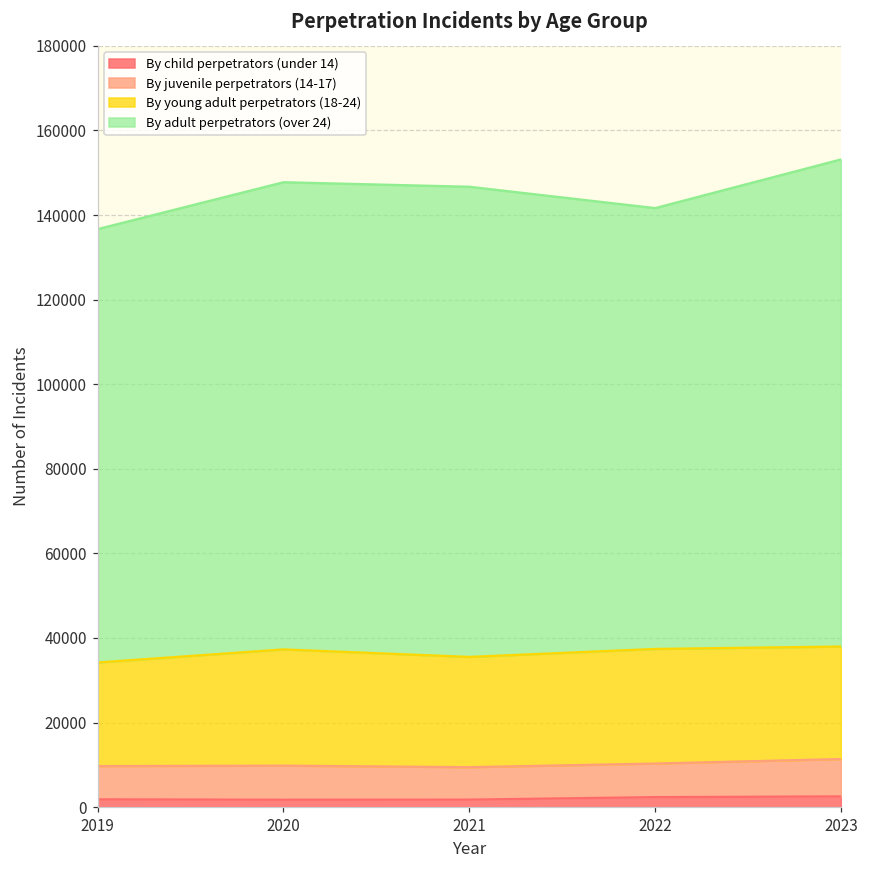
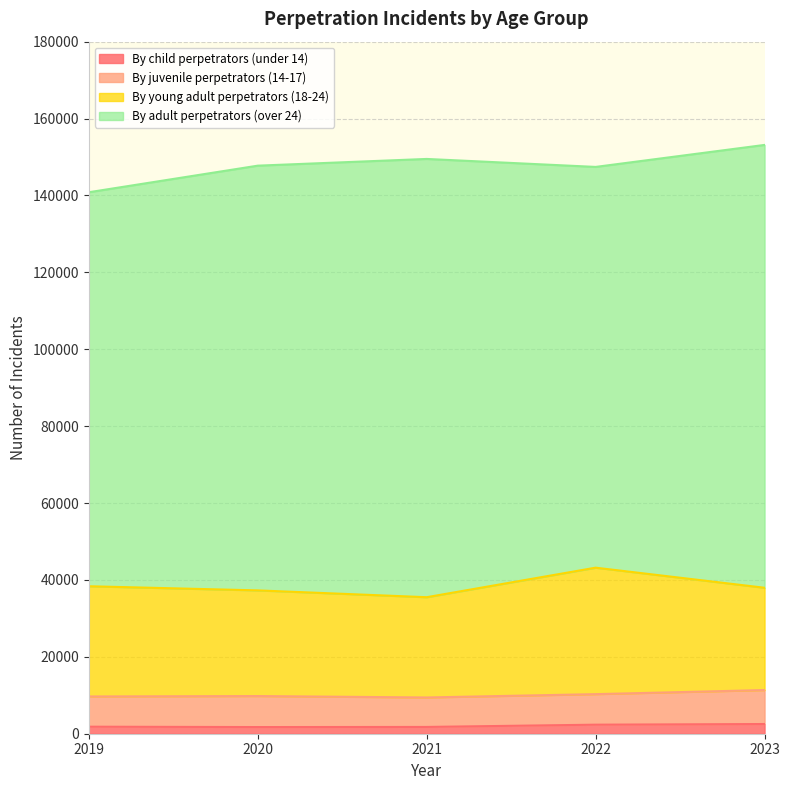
By young adult perpetrators (18-24), 2019: 24000 -> 29000
By adult perpetrators (over 24), 2021: 111000 -> 114000
By young adult perpetrators (18-24), 2022: 27000 -> 33000
